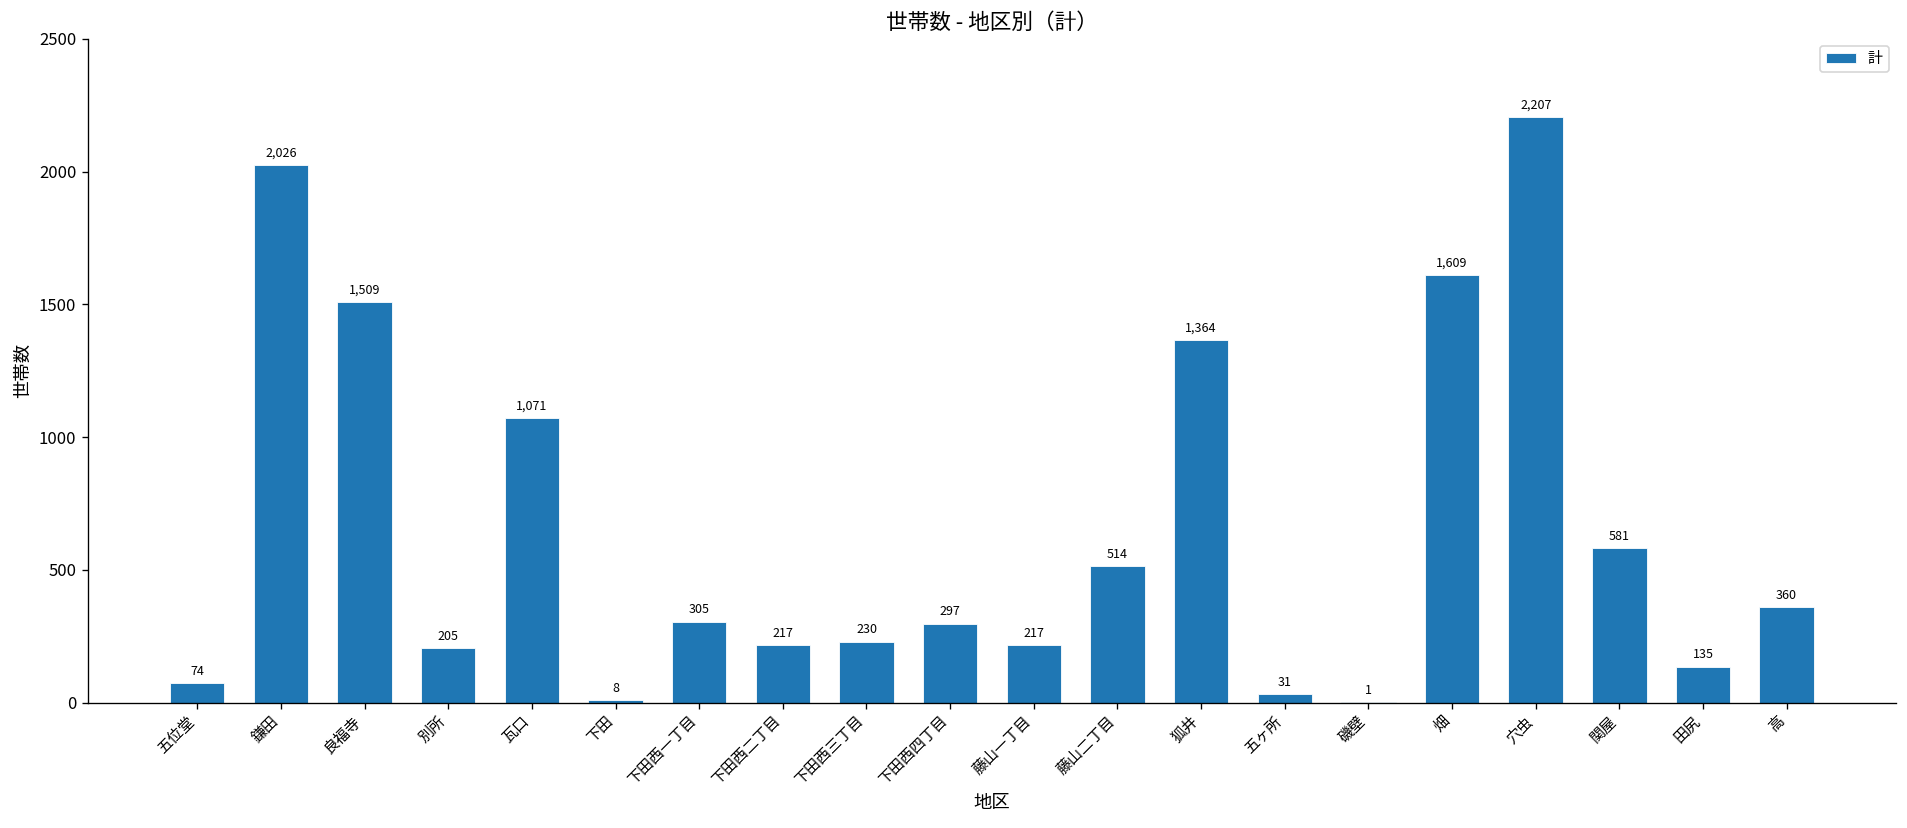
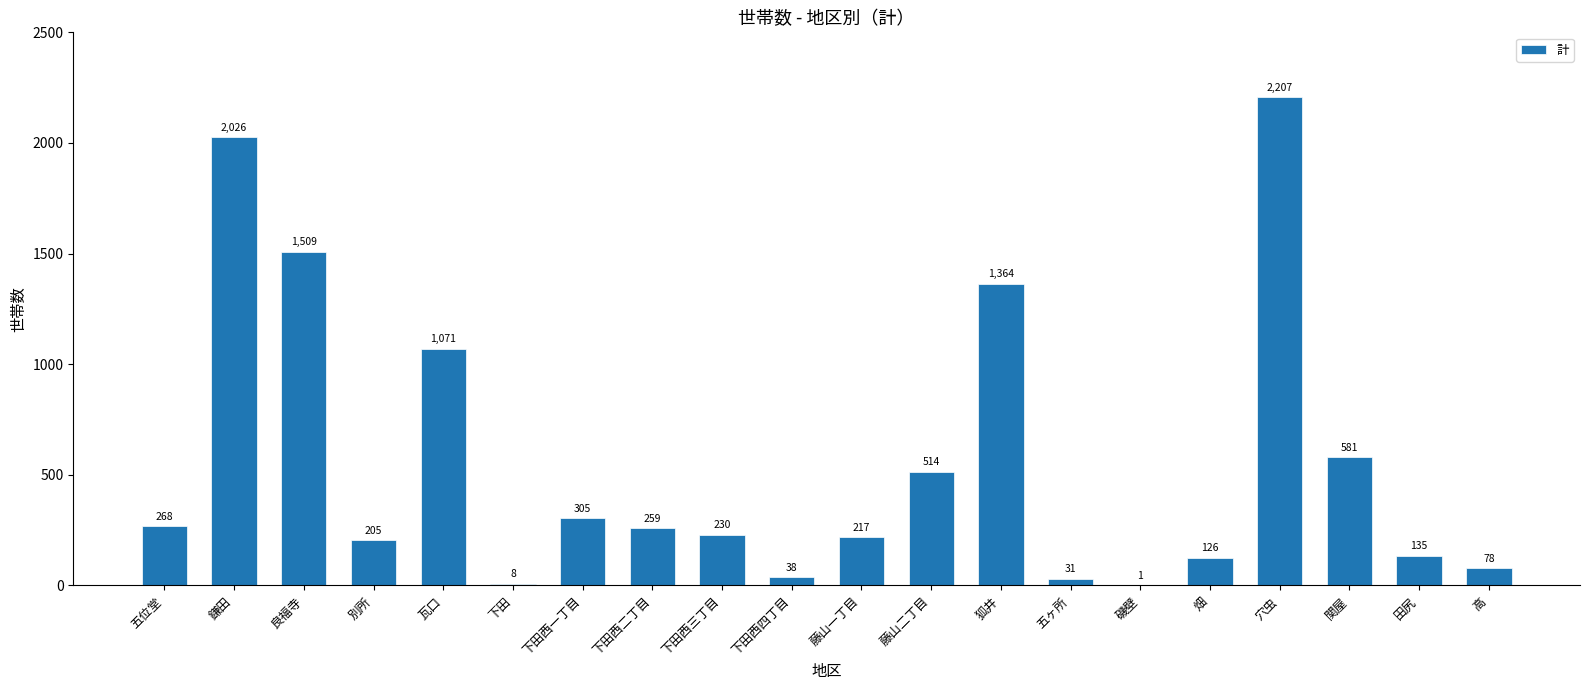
五位堂: 74 -> 268
下田西二丁目: 217 -> 259
下田西四丁目: 297 -> 38
畑: 1,609 -> 126
高: 360 -> 78
